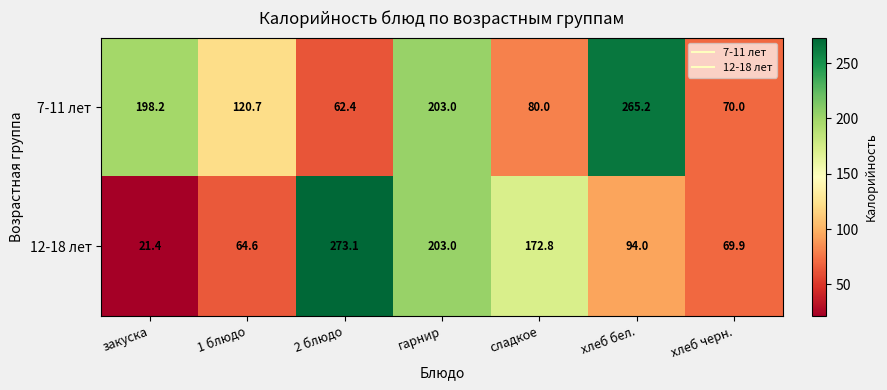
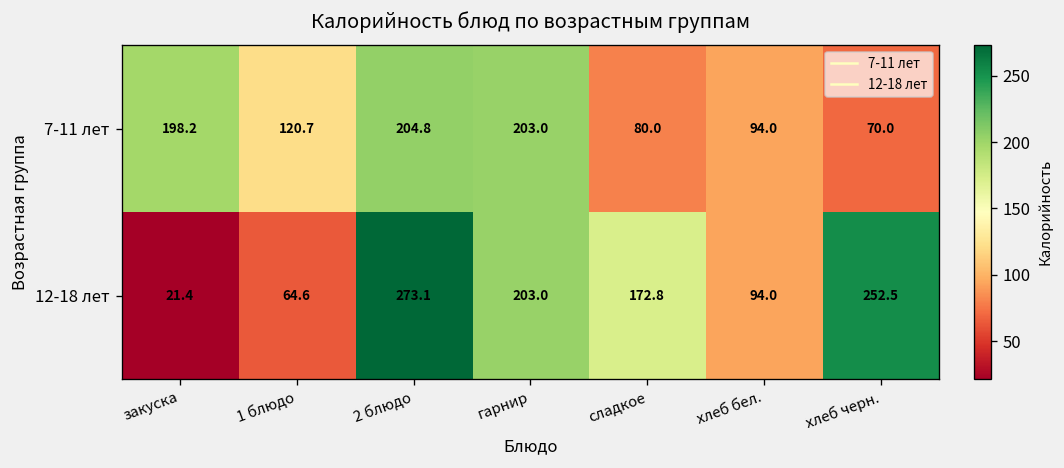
7-11 лет, 2 блюдо: 62.4 -> 204.8
7-11 лет, хлеб бел.: 265.2 -> 94.0
12-18 лет, хлеб черн.: 69.9 -> 252.5
